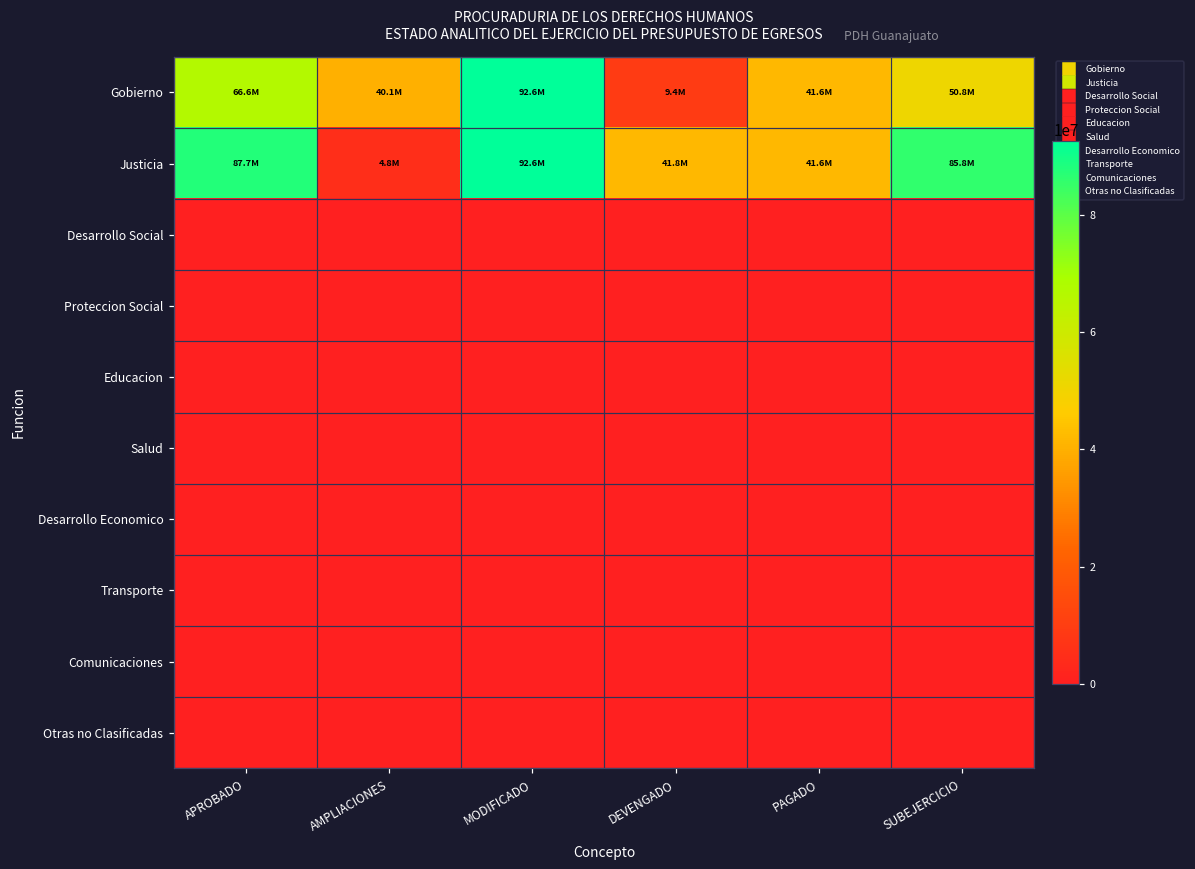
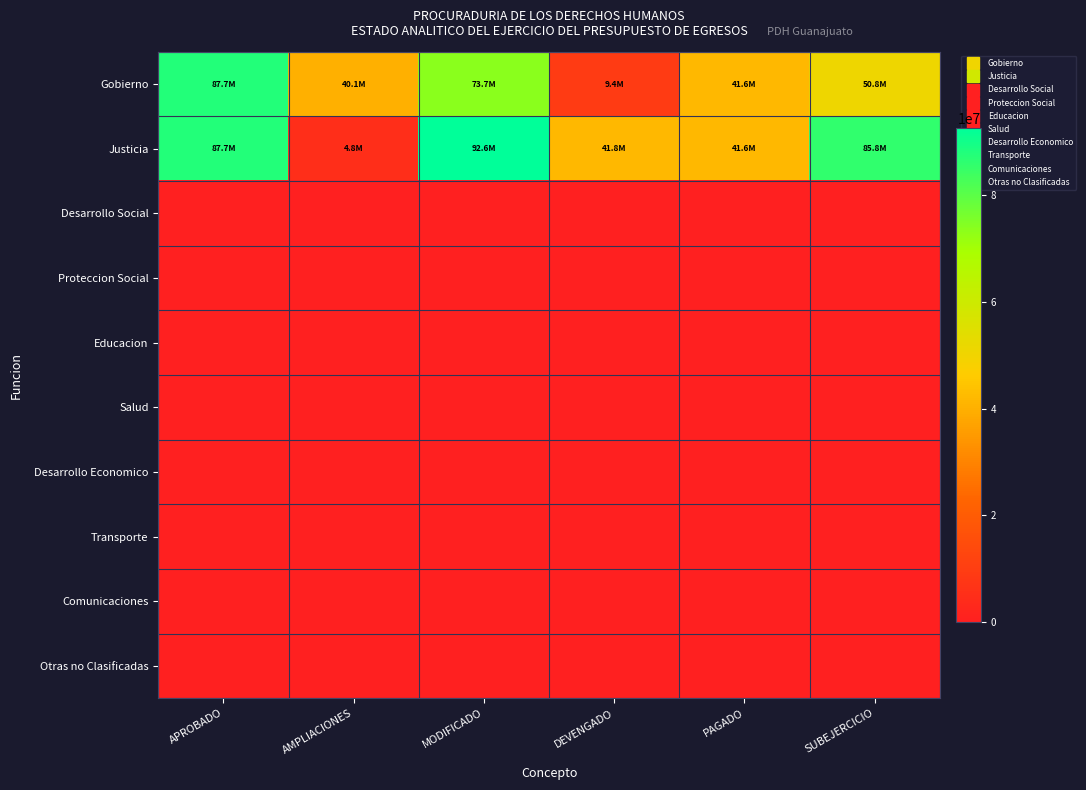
Gobierno, APROBADO: 66.6M -> 87.7M
Gobierno, MODIFICADO: 92.6M -> 73.7M
